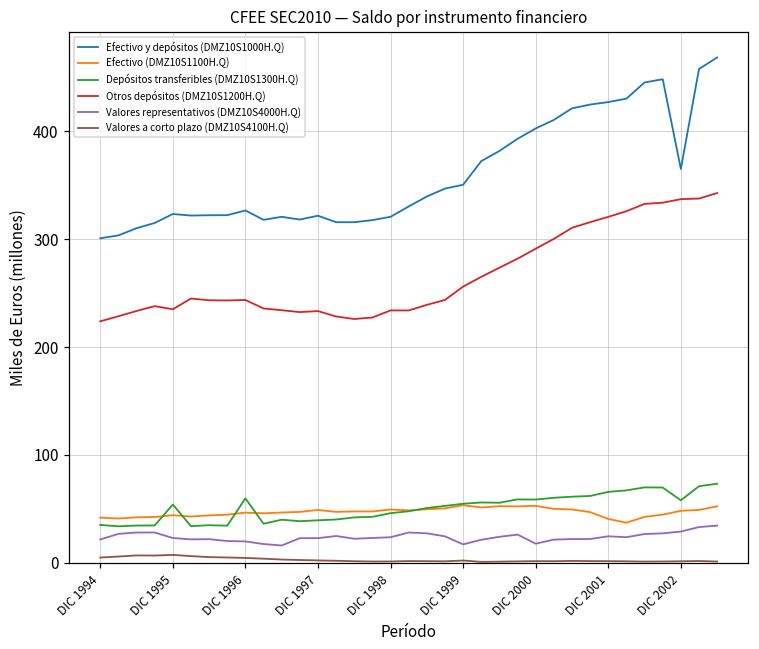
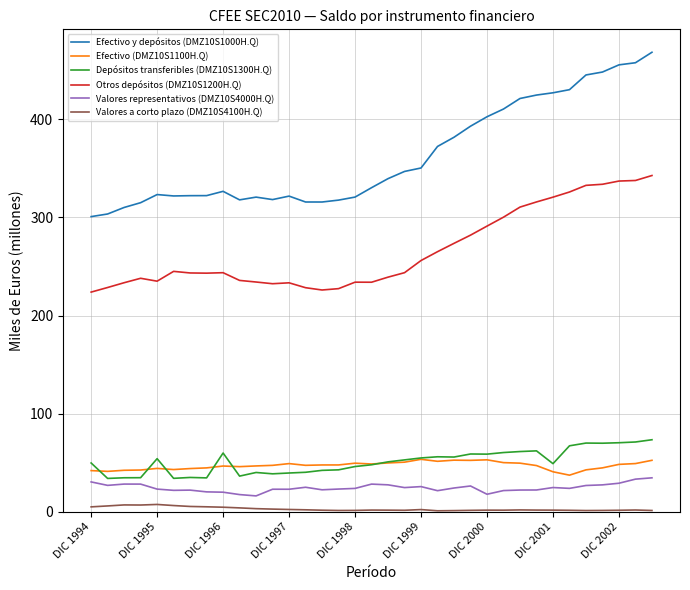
Depósitos transferibles (DMZ10S1300H.Q), DIC 1994: 40 -> 50
Valores representativos (DMZ10S4000H.Q), DIC 1994: 20 -> 30
Valores representativos (DMZ10S4000H.Q), DIC 1999: 20 -> 30
Depósitos transferibles (DMZ10S1300H.Q), DIC 2001: 70 -> 50
Efectivo y depósitos (DMZ10S1000H.Q), DIC 2002: 370 -> 460
Depósitos transferibles (DMZ10S1300H.Q), DIC 2002: 60 -> 70
